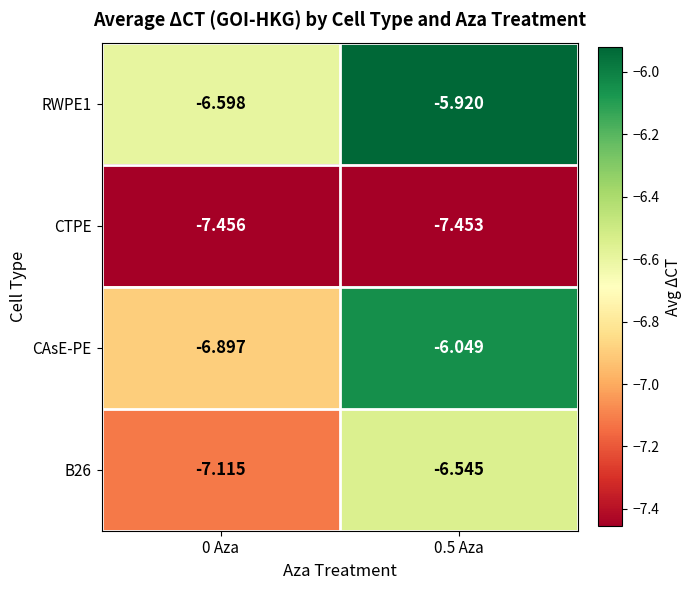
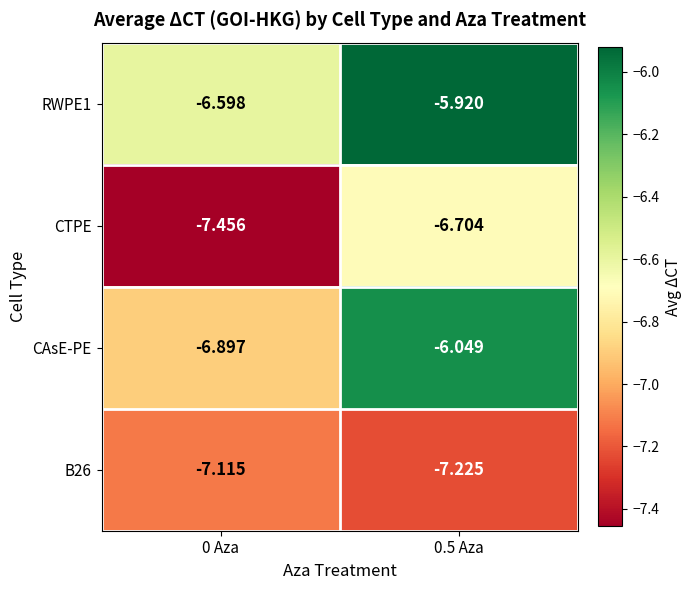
CTPE, 0.5 Aza: -7.453 -> -6.704
B26, 0.5 Aza: -6.545 -> -7.225
